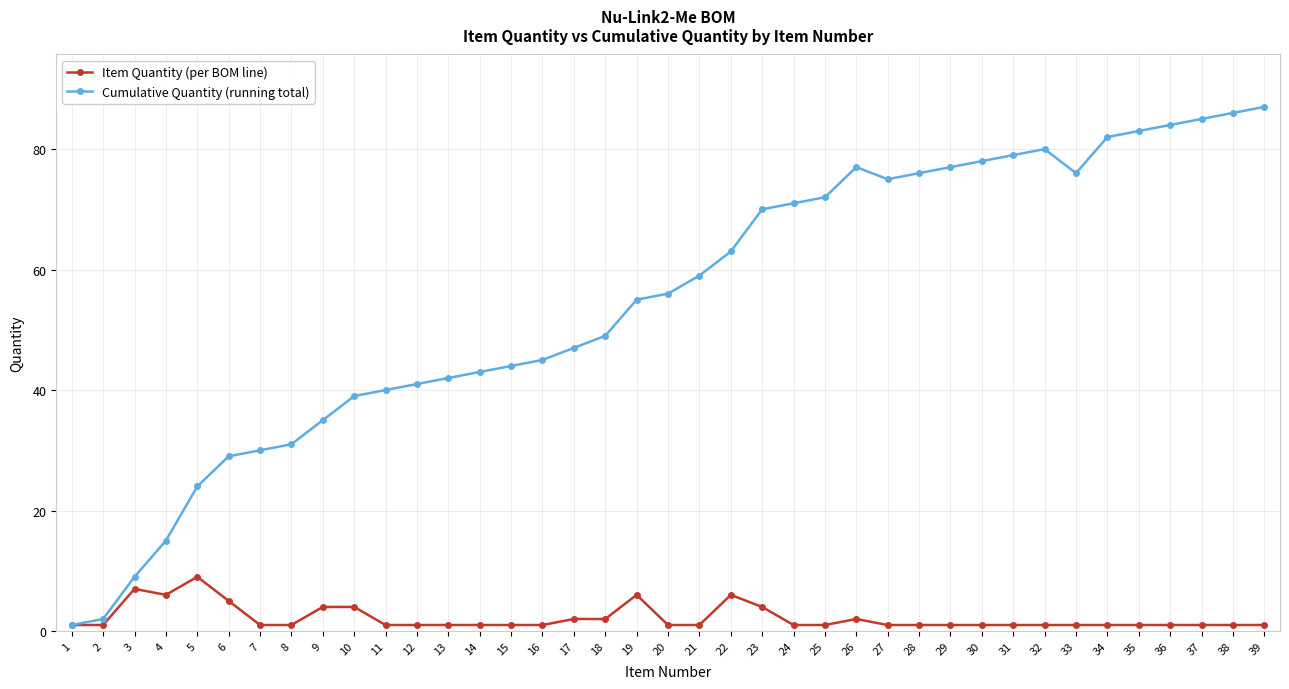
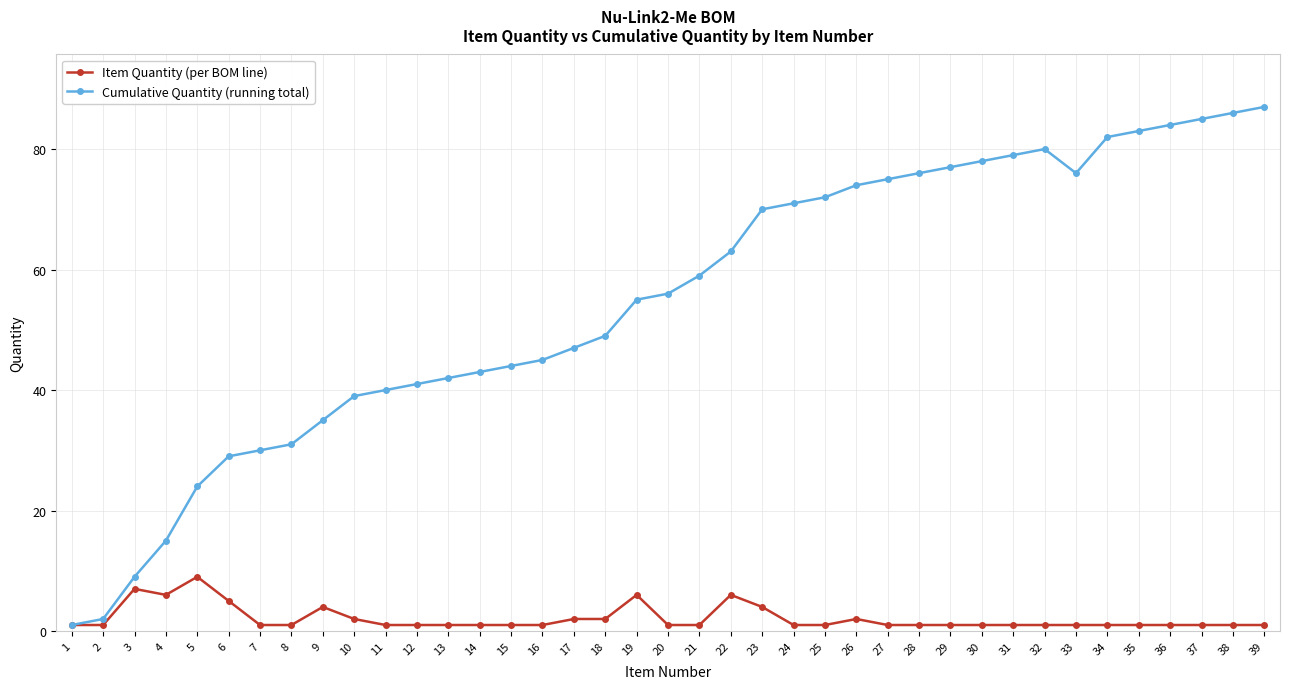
Item Quantity (per BOM line), 10: 4 -> 2
Cumulative Quantity (running total), 26: 77 -> 74
